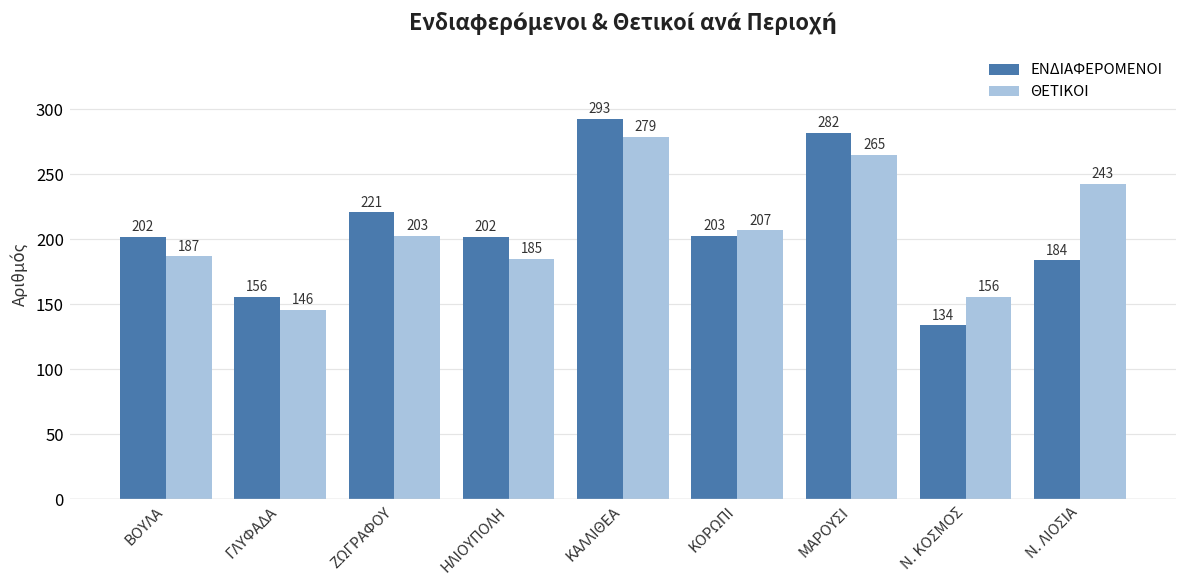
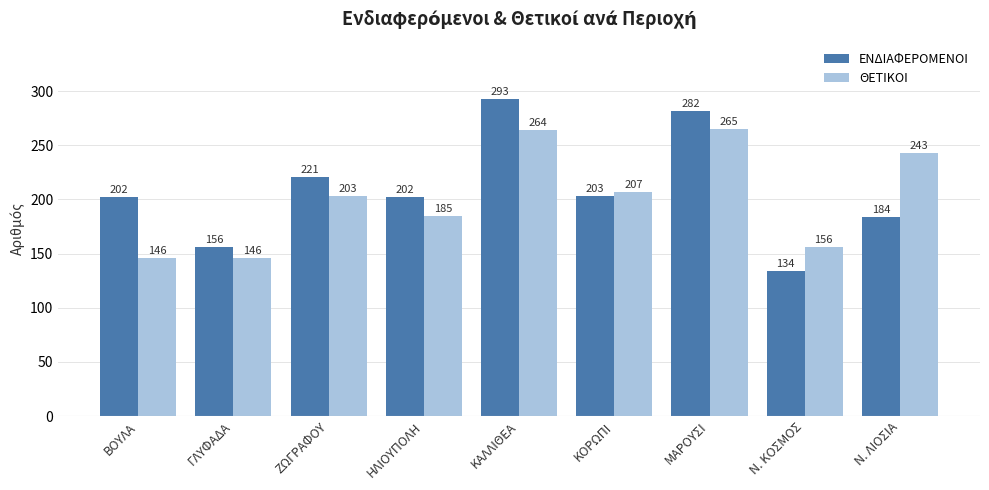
ΘΕΤΙΚΟΙ, ΒΟΥΛΑ: 187 -> 146
ΘΕΤΙΚΟΙ, ΚΑΛΛΙΘΕΑ: 279 -> 264
